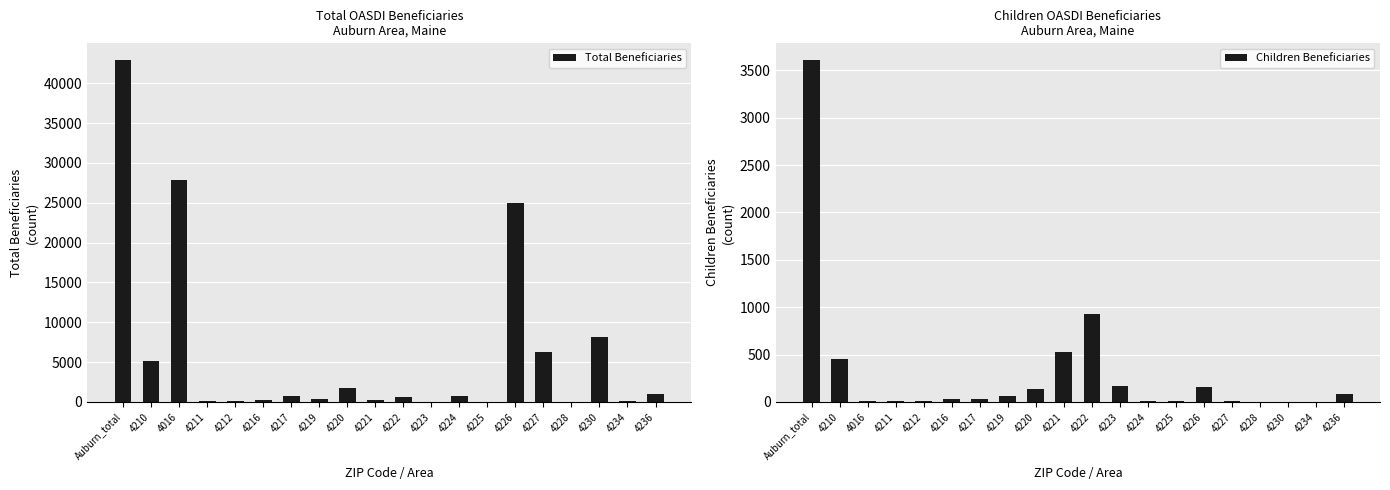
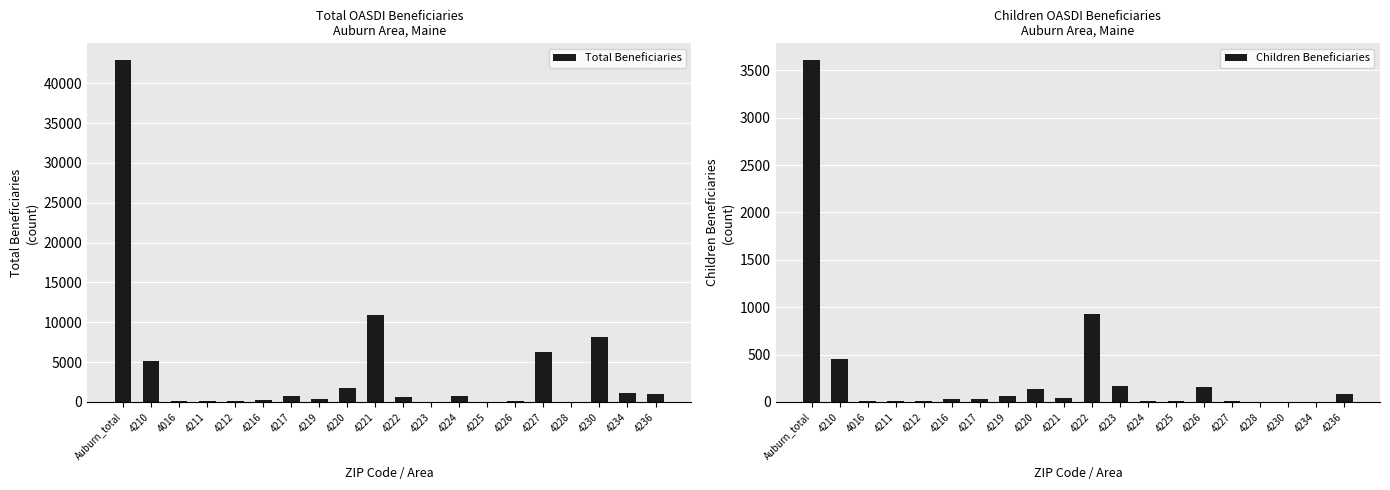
Total OASDI Beneficiaries Auburn Area, Maine, 4016: 28000 -> 0
Total OASDI Beneficiaries Auburn Area, Maine, 4221: 0 -> 11000
Total OASDI Beneficiaries Auburn Area, Maine, 4226: 25000 -> 0
Total OASDI Beneficiaries Auburn Area, Maine, 4234: 0 -> 1000
Children OASDI Beneficiaries Auburn Area, Maine, 4221: 500 -> 0
